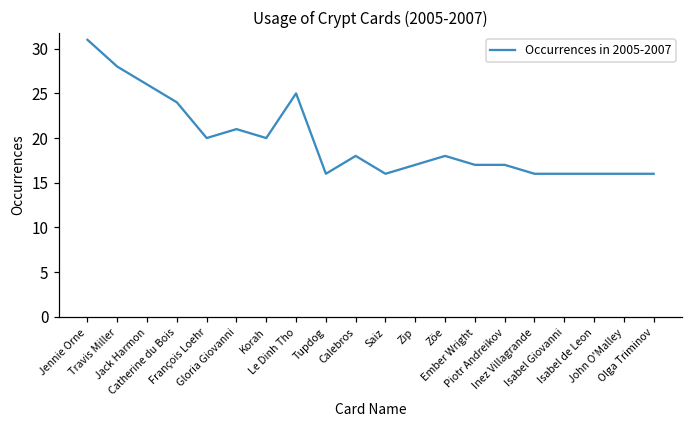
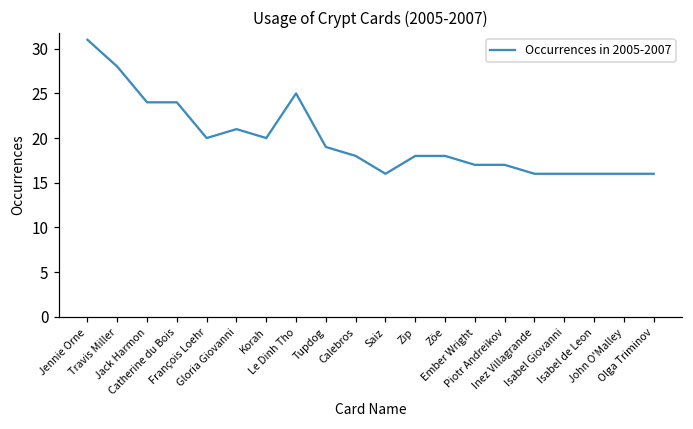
Jack Harmon: 26 -> 24
Tupdog: 16 -> 19
Zip: 17 -> 18
